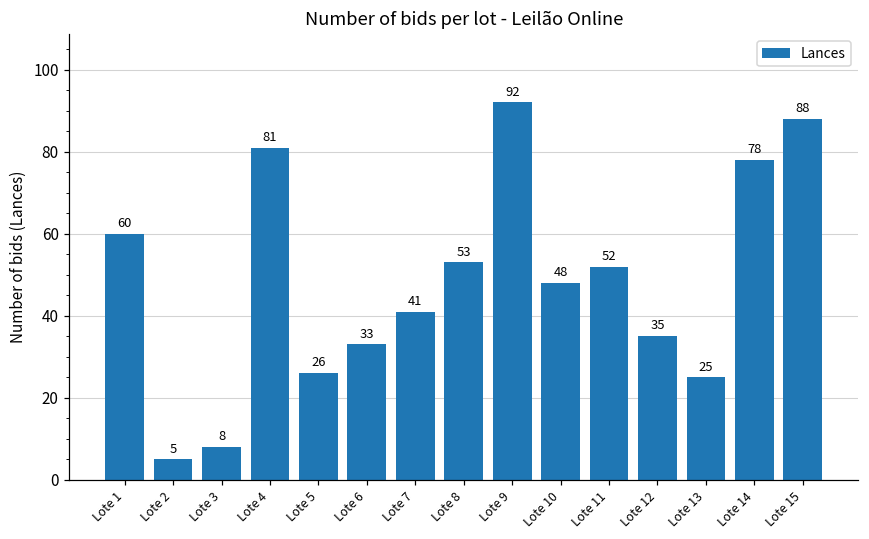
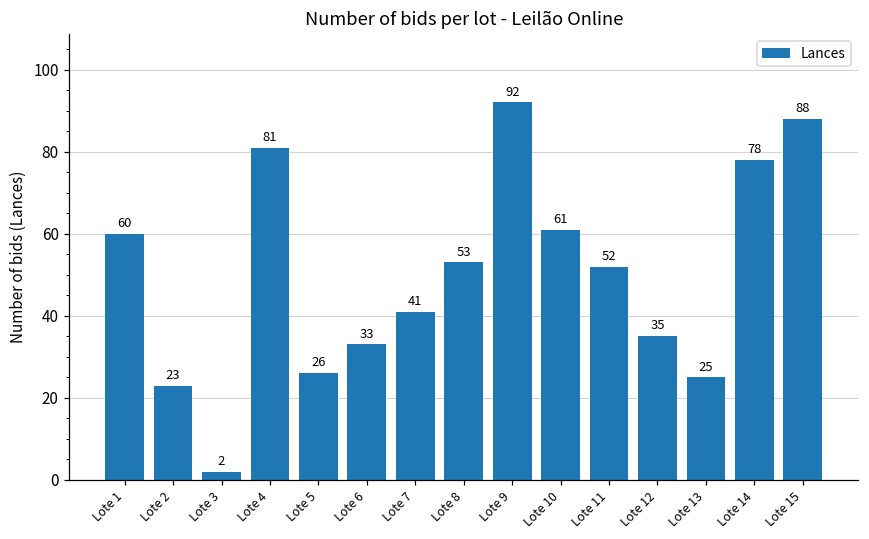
Lote 2: 5 -> 23
Lote 3: 8 -> 2
Lote 10: 48 -> 61
